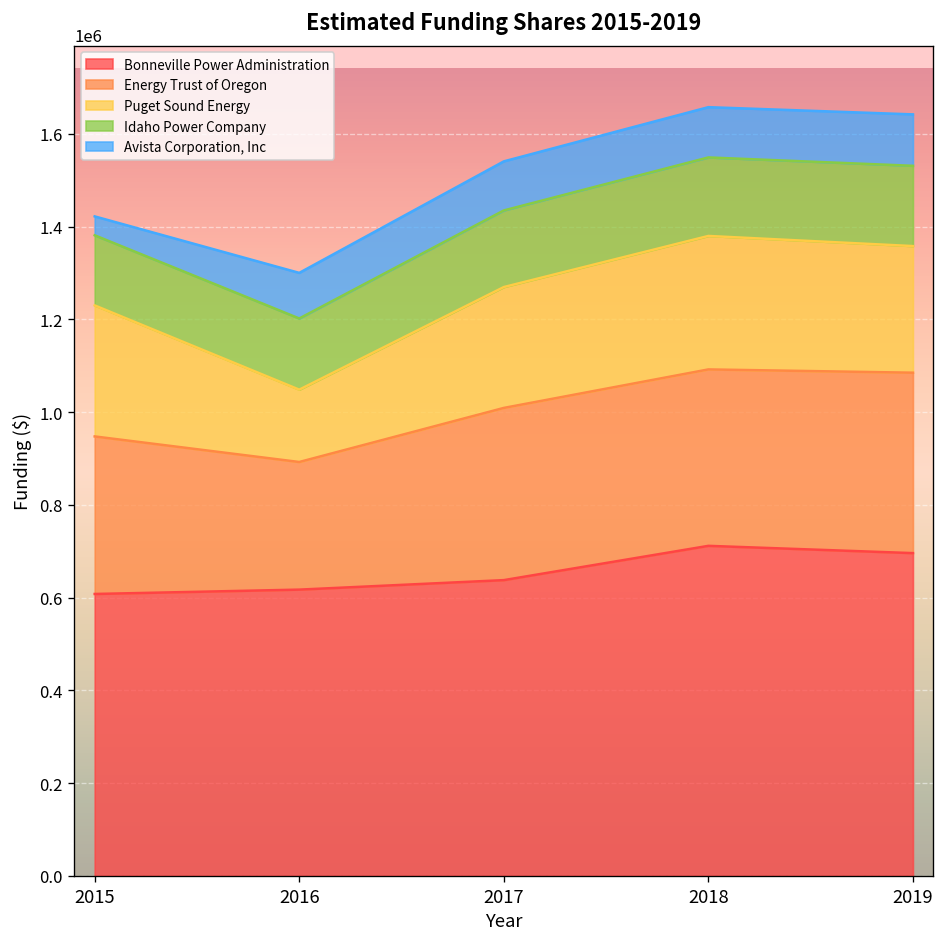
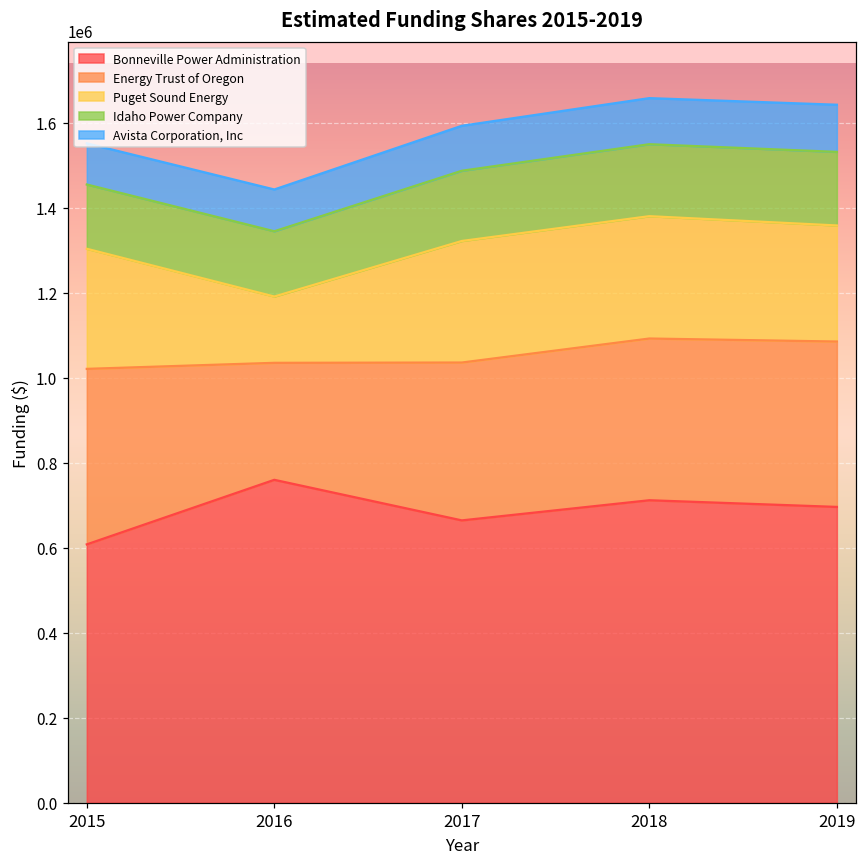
Energy Trust of Oregon, 2015: 340000 -> 410000
Avista Corporation, Inc, 2015: 40000 -> 100000
Bonneville Power Administration, 2016: 620000 -> 760000
Bonneville Power Administration, 2017: 640000 -> 660000
Puget Sound Energy, 2017: 260000 -> 290000
